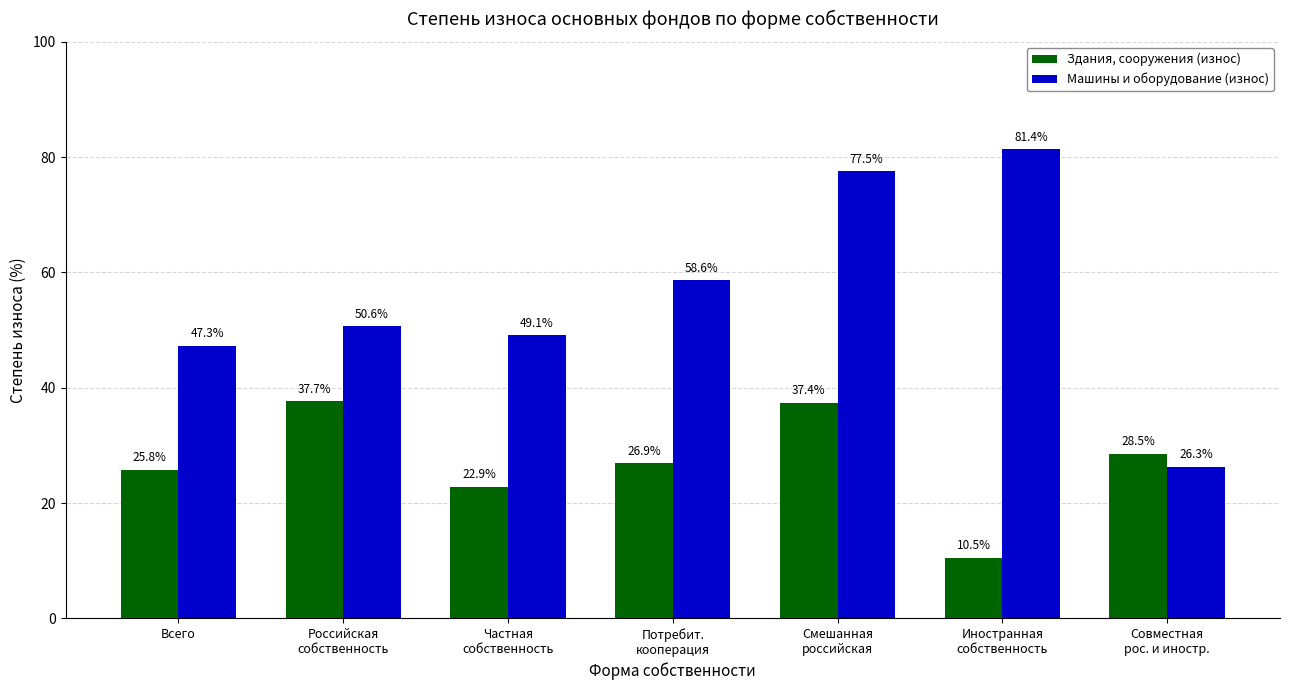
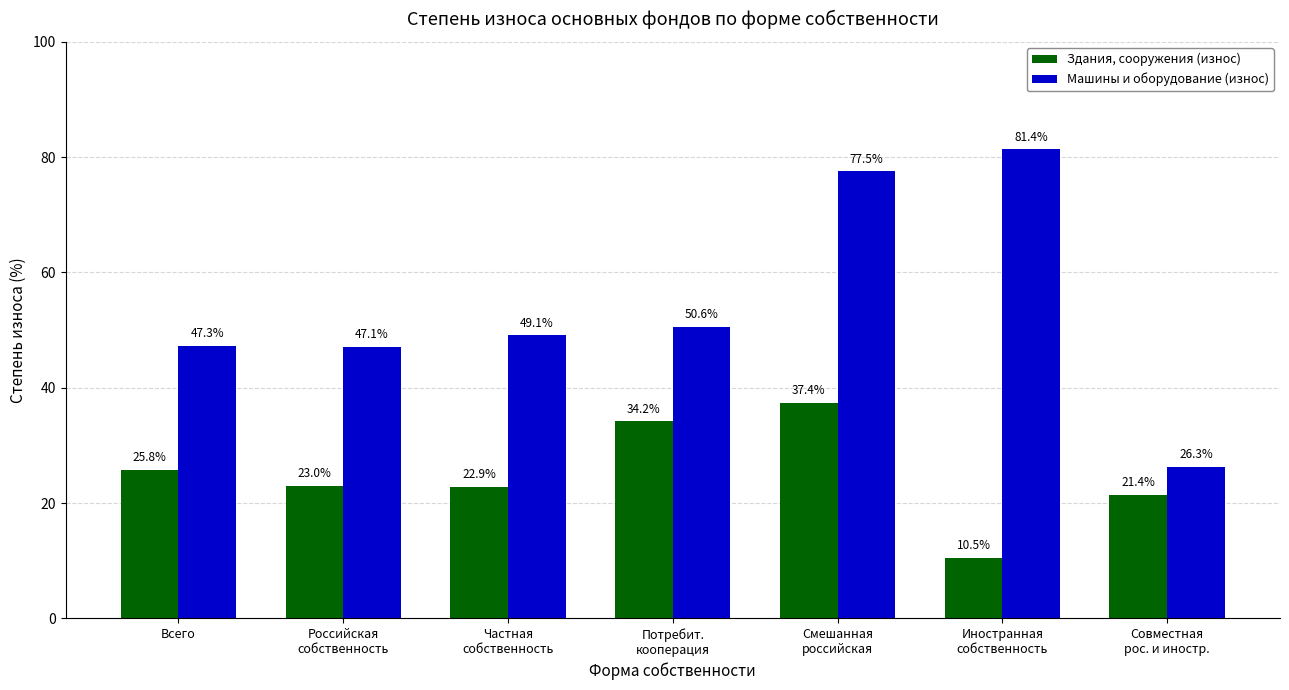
Здания, сооружения (износ), Российская собственность: 37.7% -> 23.0%
Машины и оборудование (износ), Российская собственность: 50.6% -> 47.1%
Здания, сооружения (износ), Потребит. кооперация: 26.9% -> 34.2%
Машины и оборудование (износ), Потребит. кооперация: 58.6% -> 50.6%
Здания, сооружения (износ), Совместная рос. и иностр.: 28.5% -> 21.4%
